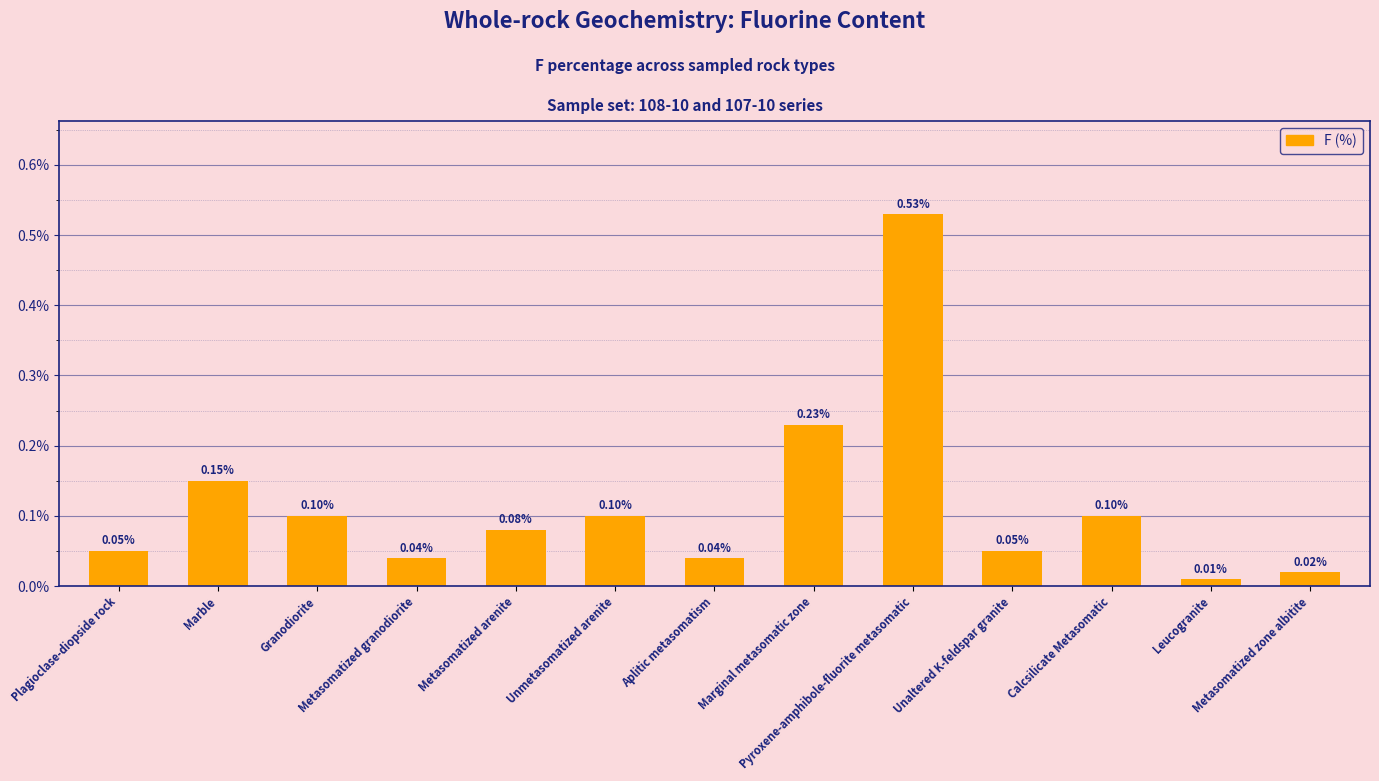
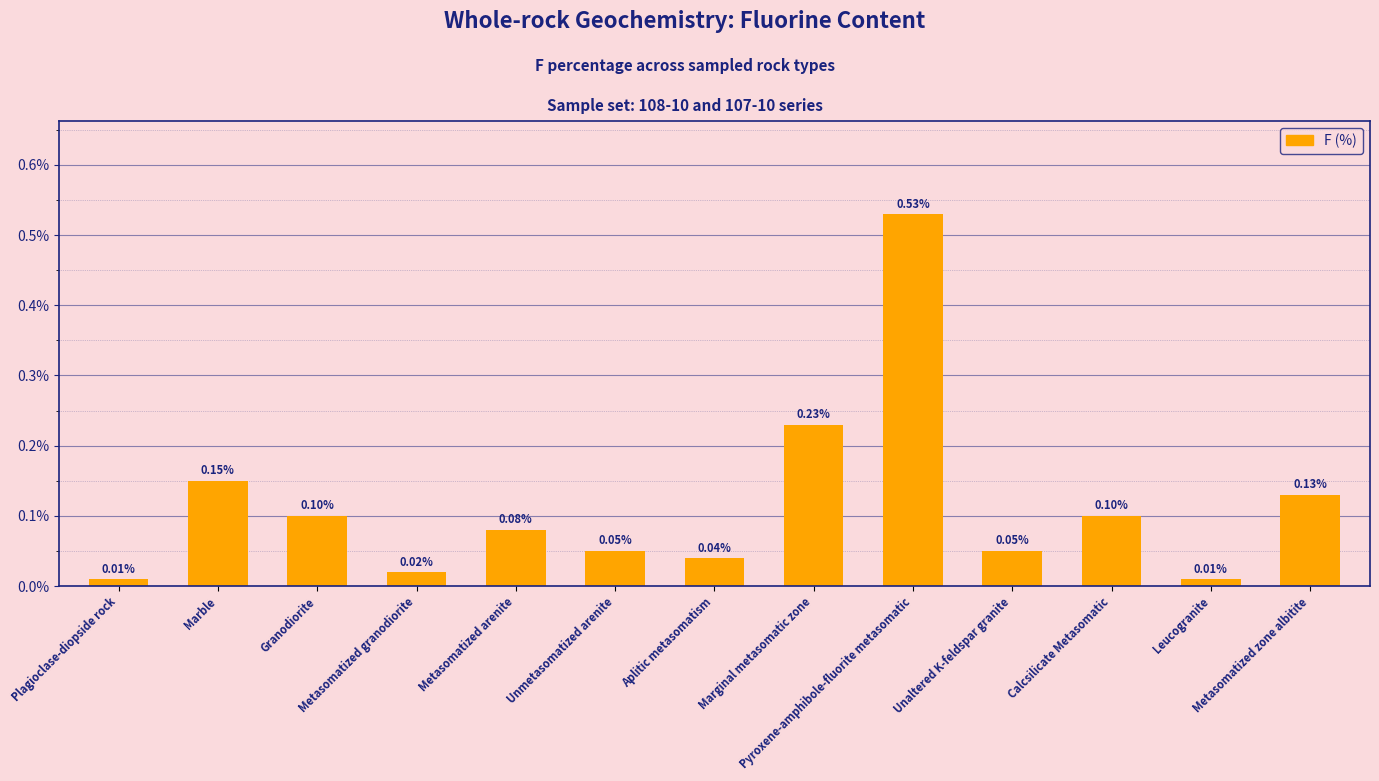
Plagioclase-diopside rock: 0.05% -> 0.01%
Metasomatized granodiorite: 0.04% -> 0.02%
Unmetasomatized arenite: 0.10% -> 0.05%
Metasomatized zone albitite: 0.02% -> 0.13%
